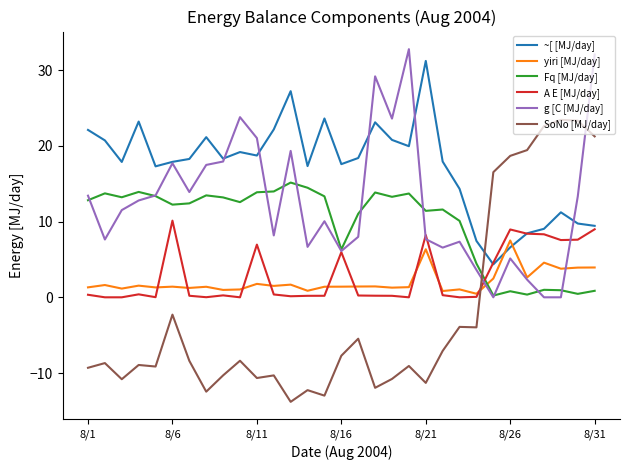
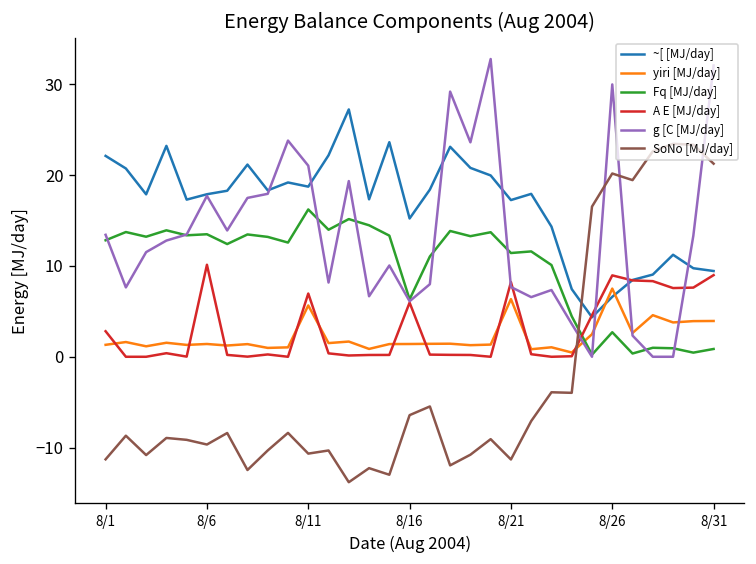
A E [MJ/day], 8/1: 0 -> 3
SoNo [MJ/day], 8/1: -9 -> -11
Fq [MJ/day], 8/6: 12 -> 13
SoNo [MJ/day], 8/6: -2 -> -10
yiri [MJ/day], 8/11: 2 -> 6
Fq [MJ/day], 8/11: 14 -> 16
~[ [MJ/day], 8/16: 18 -> 15
SoNo [MJ/day], 8/16: -8 -> -6
~[ [MJ/day], 8/21: 31 -> 17
Fq [MJ/day], 8/26: 1 -> 3
g [C [MJ/day], 8/26: 5 -> 30
SoNo [MJ/day], 8/26: 19 -> 20
